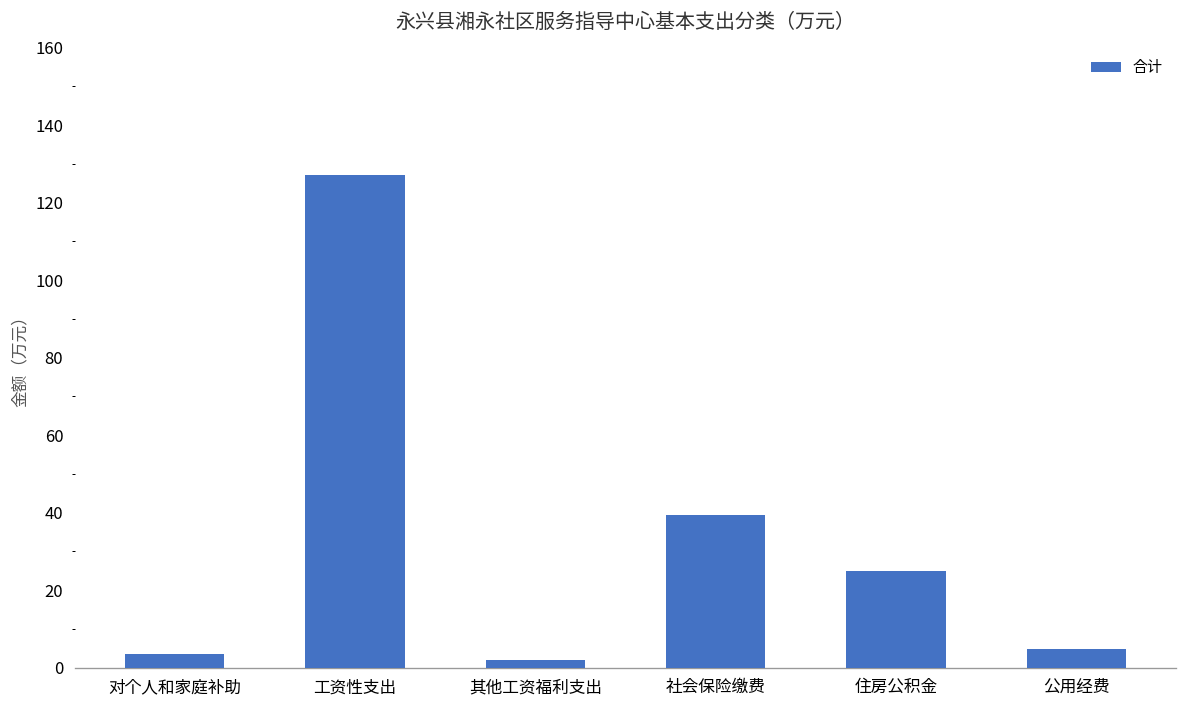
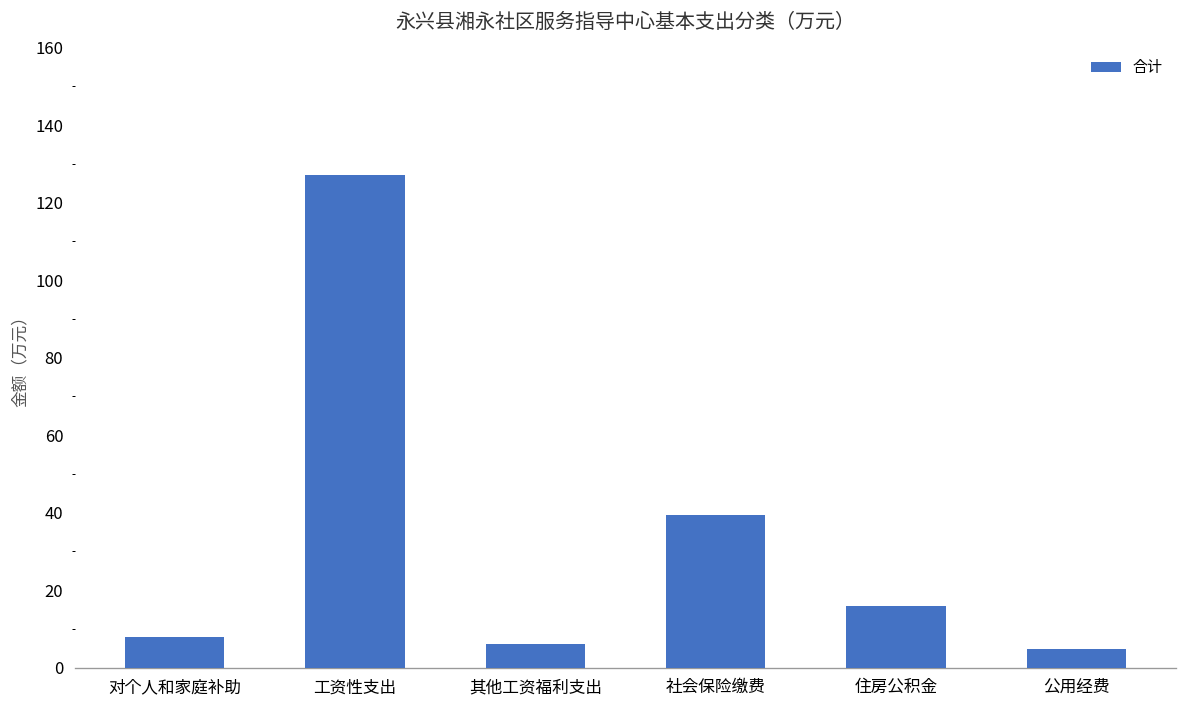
对个人和家庭补助: 3 -> 8
其他工资福利支出: 2 -> 6
住房公积金: 25 -> 16
